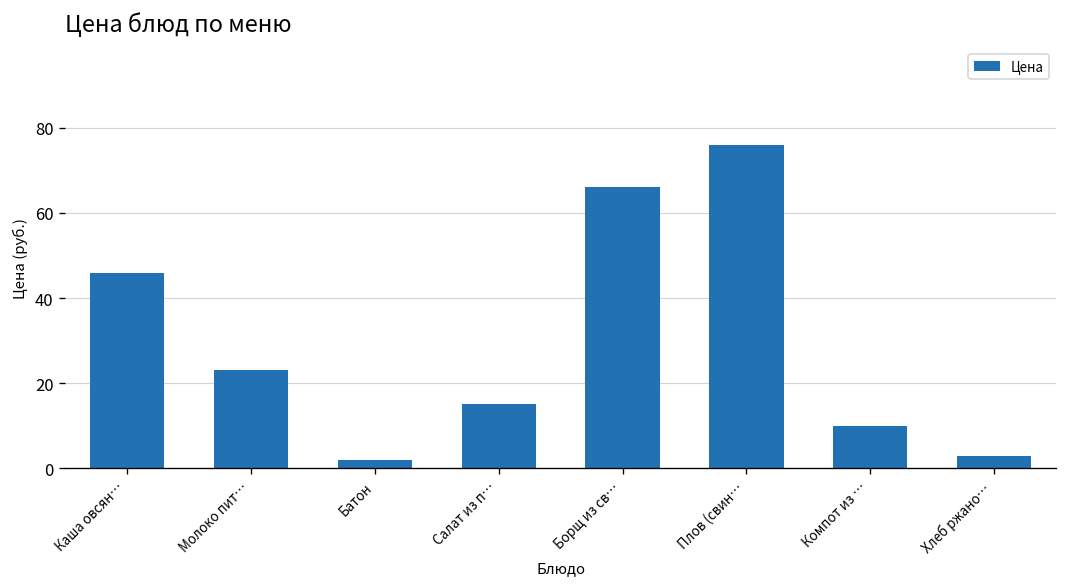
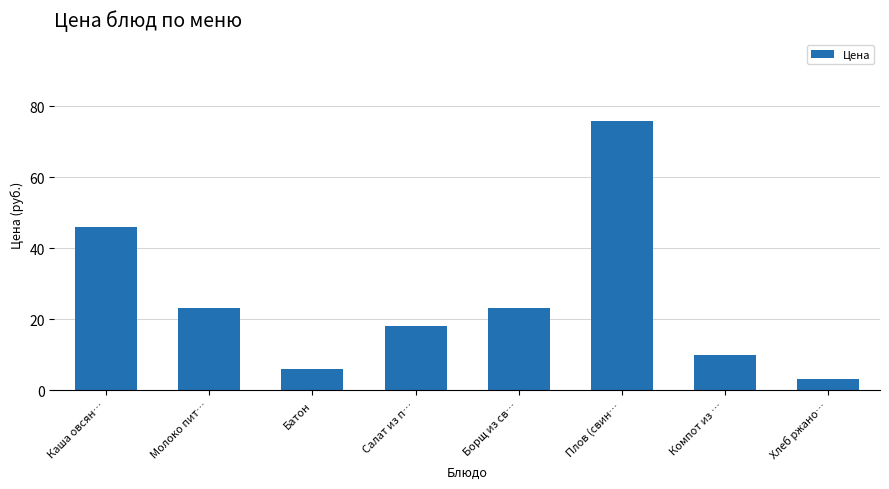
Батон: 2 -> 6
Салат из п…: 15 -> 18
Борщ из св…: 66 -> 23
